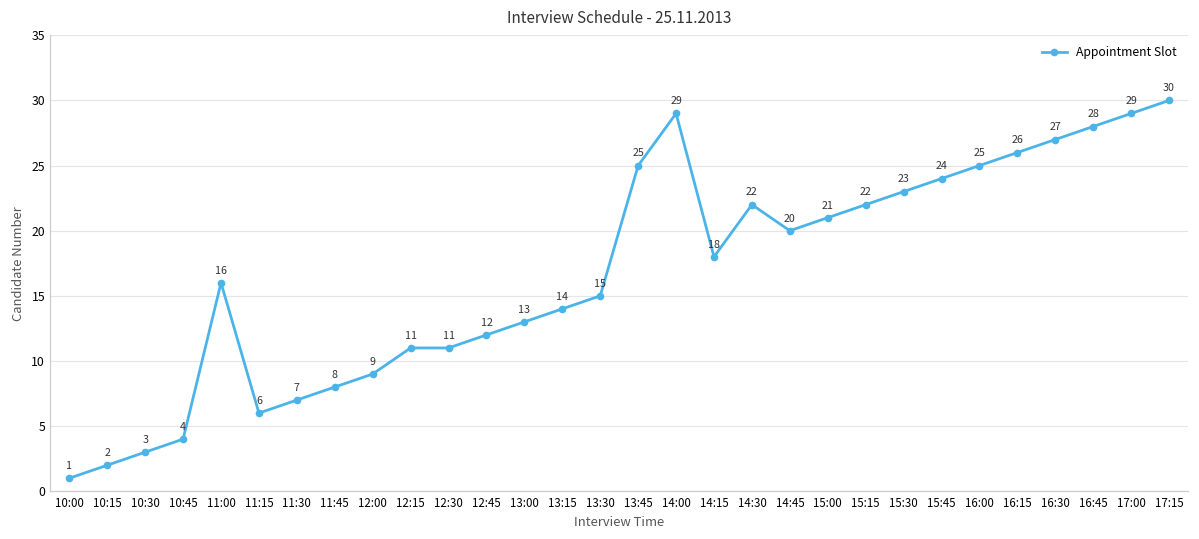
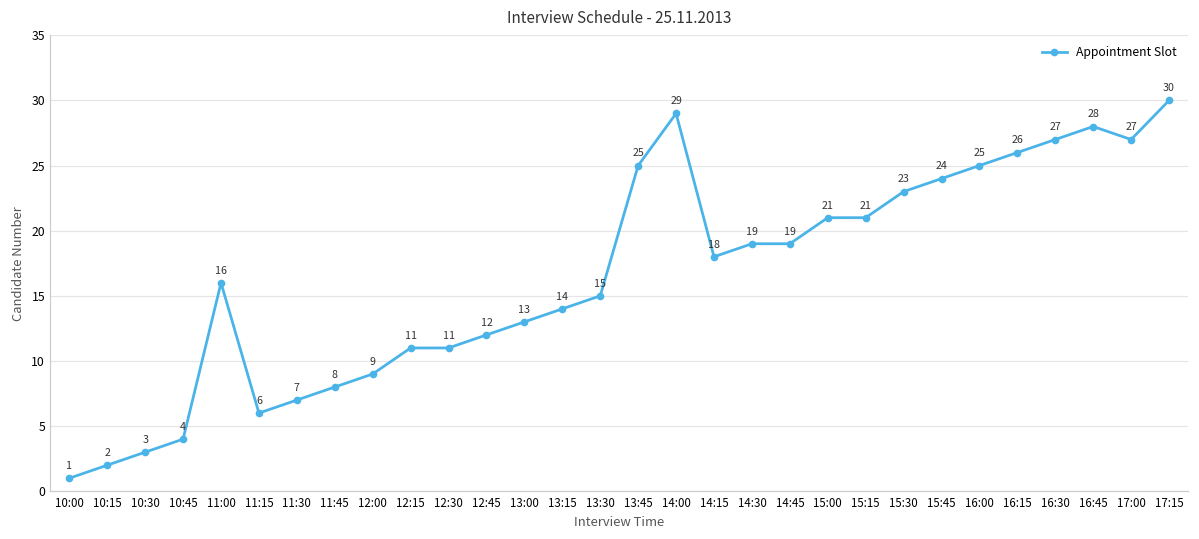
14:30: 22 -> 19
14:45: 20 -> 19
15:15: 22 -> 21
17:00: 29 -> 27
